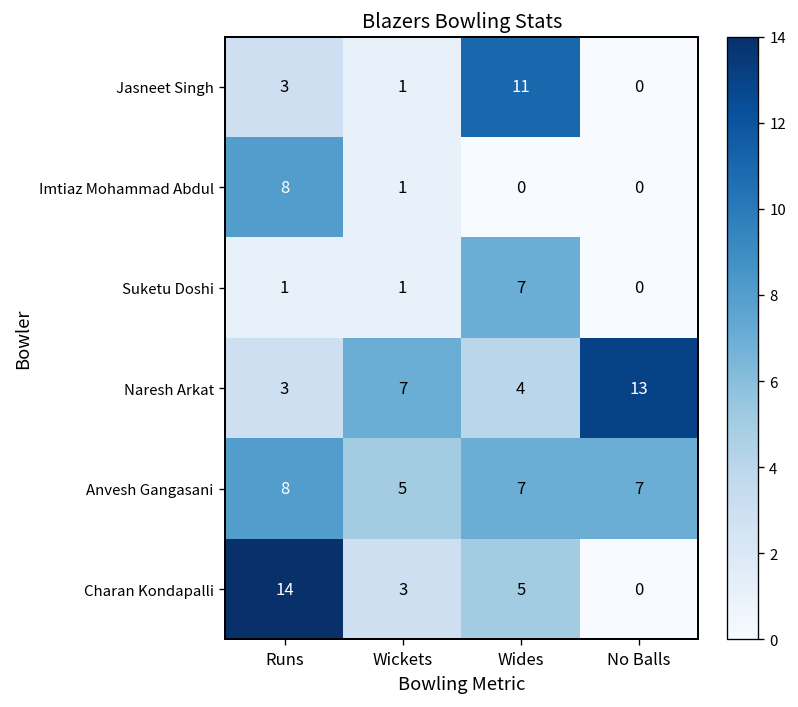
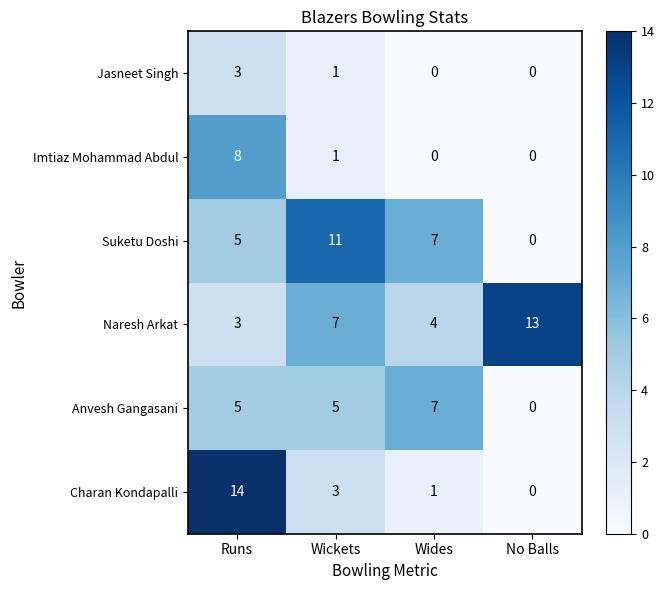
Jasneet Singh, Wides: 11 -> 0
Suketu Doshi, Runs: 1 -> 5
Suketu Doshi, Wickets: 1 -> 11
Anvesh Gangasani, Runs: 8 -> 5
Anvesh Gangasani, No Balls: 7 -> 0
Charan Kondapalli, Wides: 5 -> 1
